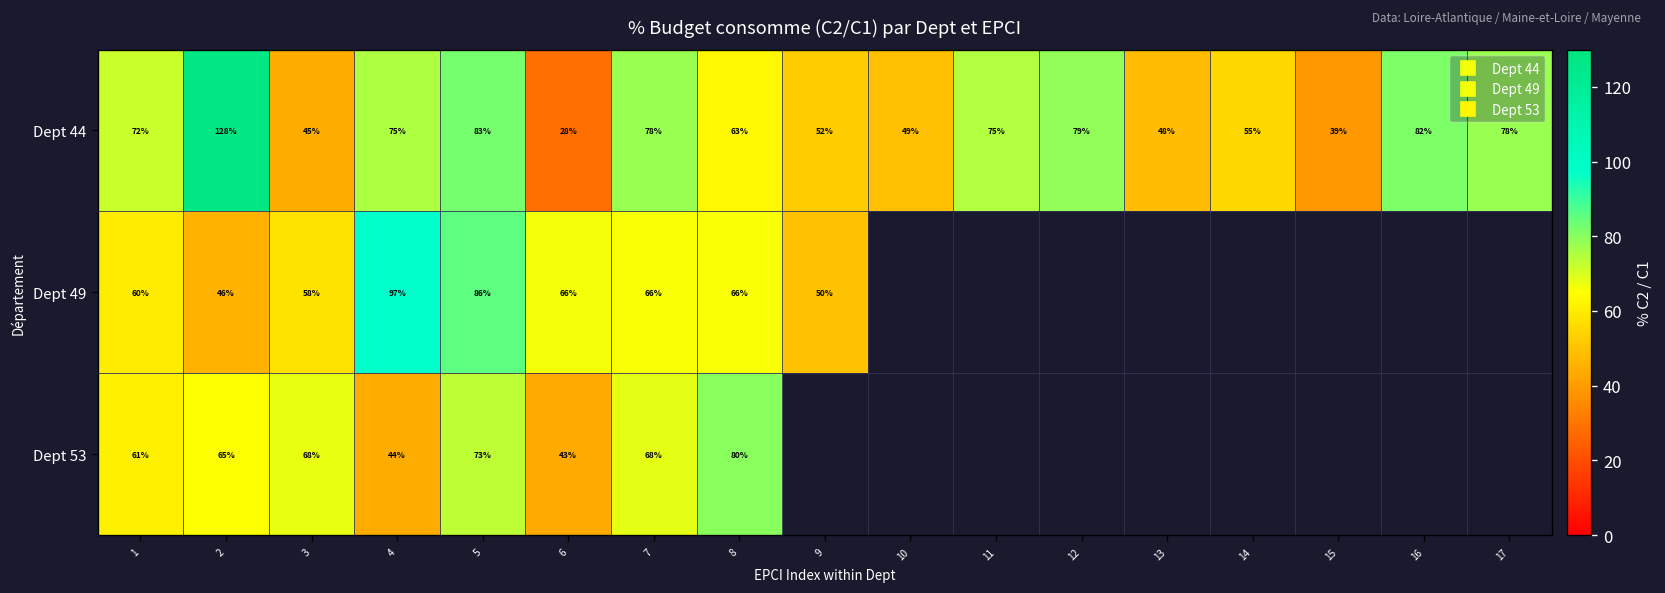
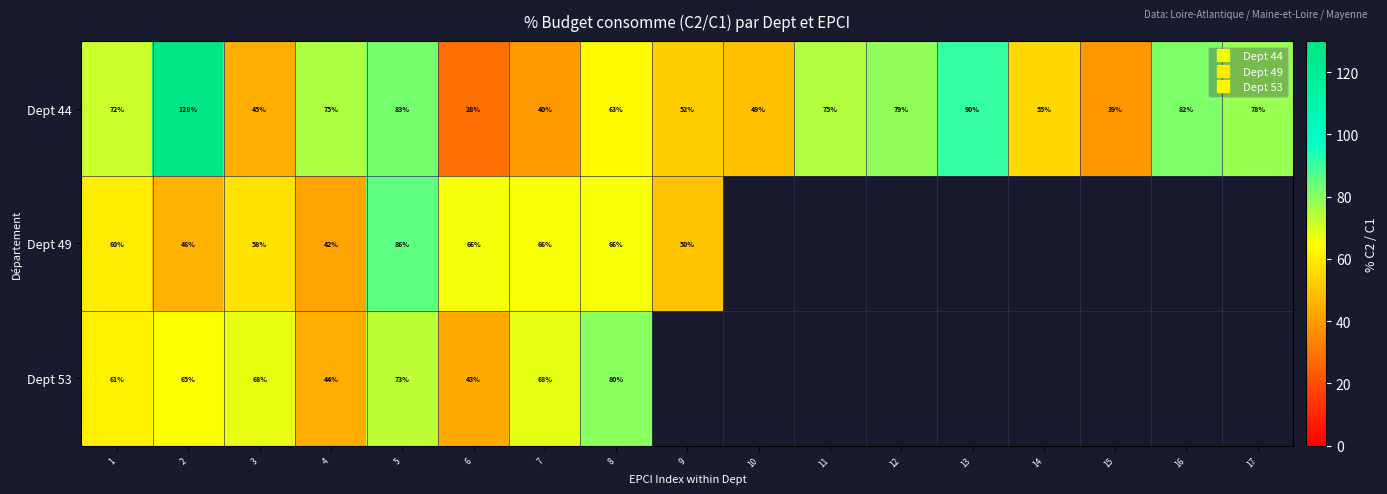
Dept 44, 7: 78% -> 40%
Dept 44, 13: 48% -> 90%
Dept 49, 4: 97% -> 42%
